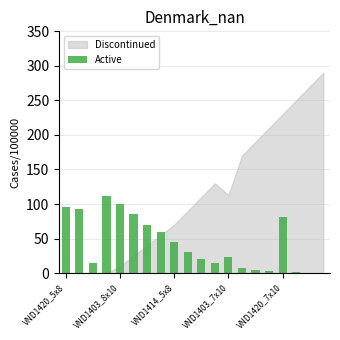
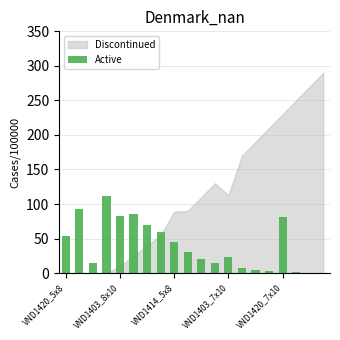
Active, VND1420_5x8: 100 -> 50
Active, VND1403_8x10: 100 -> 80
Discontinued, VND1414_5x8: 70 -> 90
